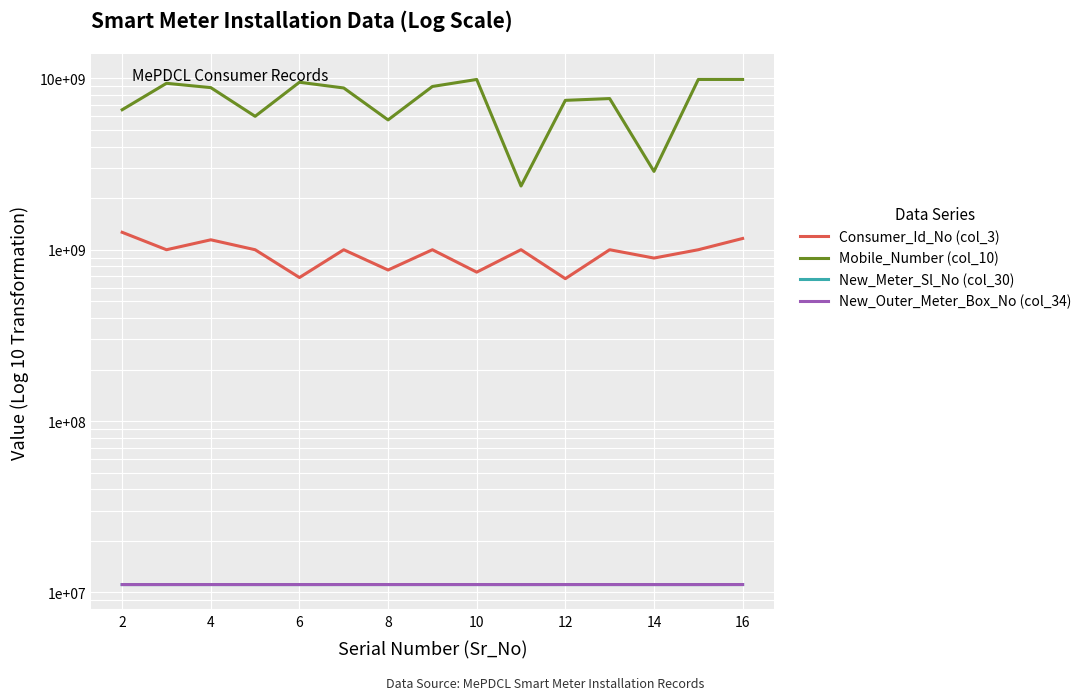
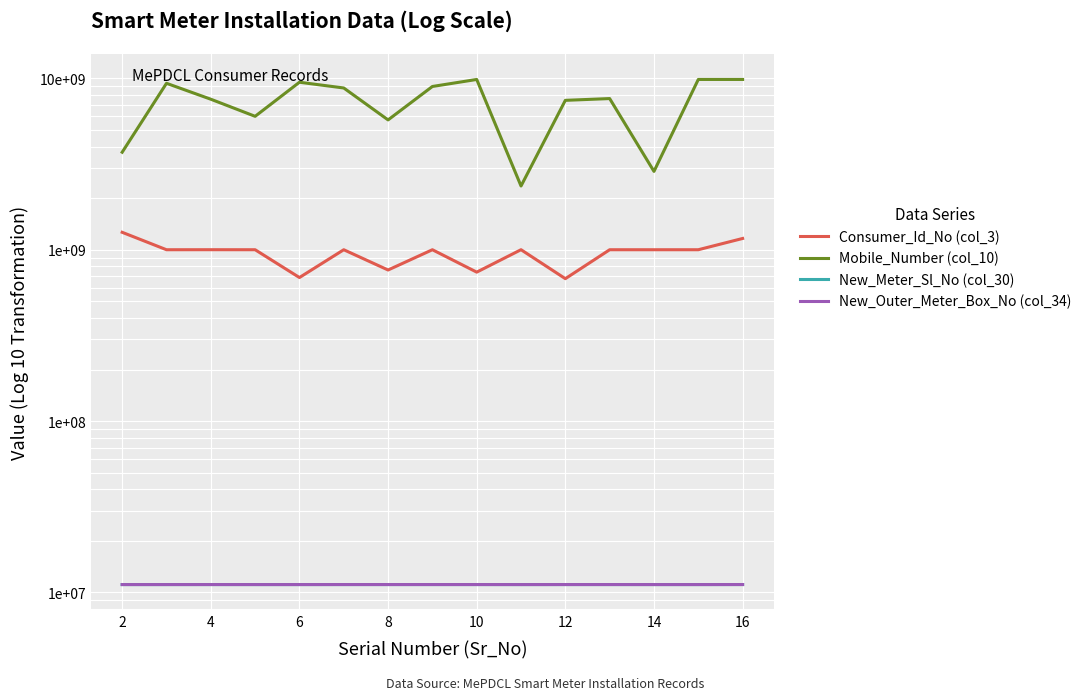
Mobile_Number (col_10), 2: 6600000000 -> 3700000000
Consumer_Id_No (col_3), 4: 1100000000 -> 1000000000
Mobile_Number (col_10), 4: 9000000000 -> 8000000000
Consumer_Id_No (col_3), 14: 900000000 -> 1000000000
